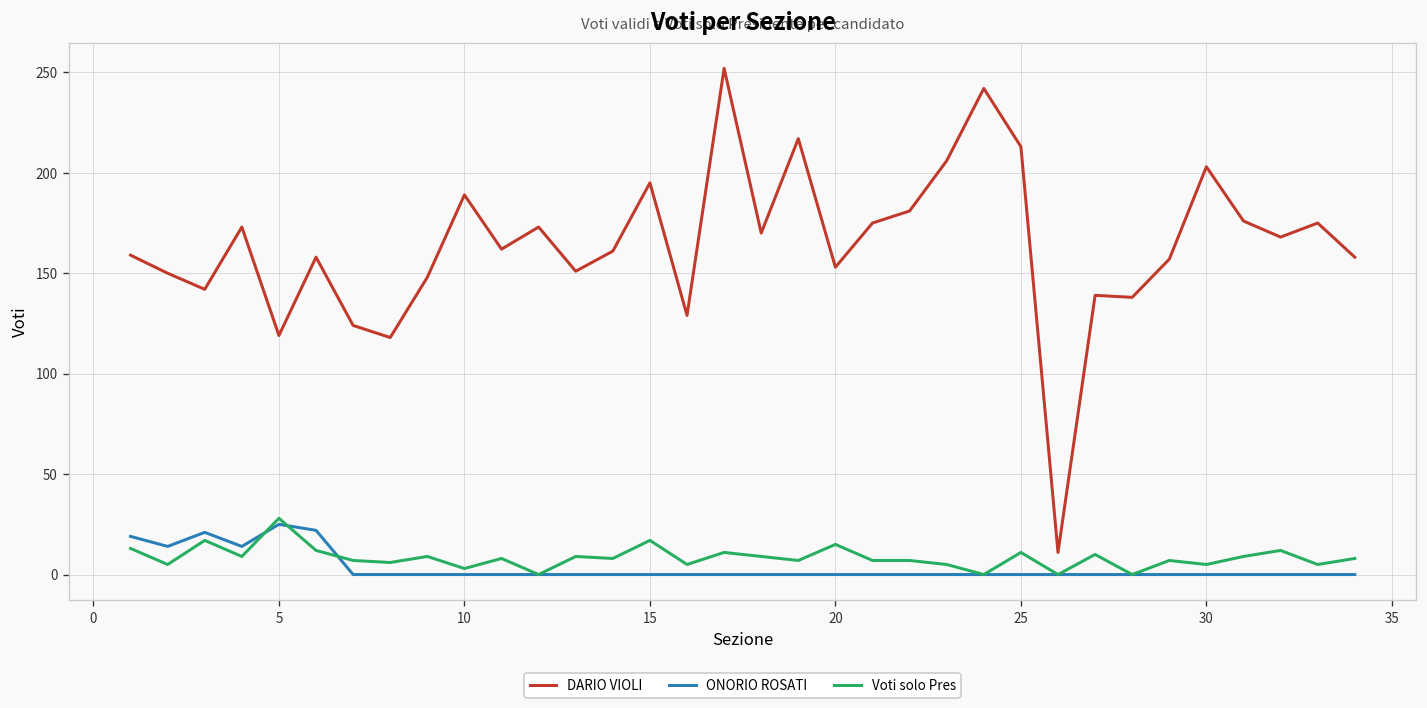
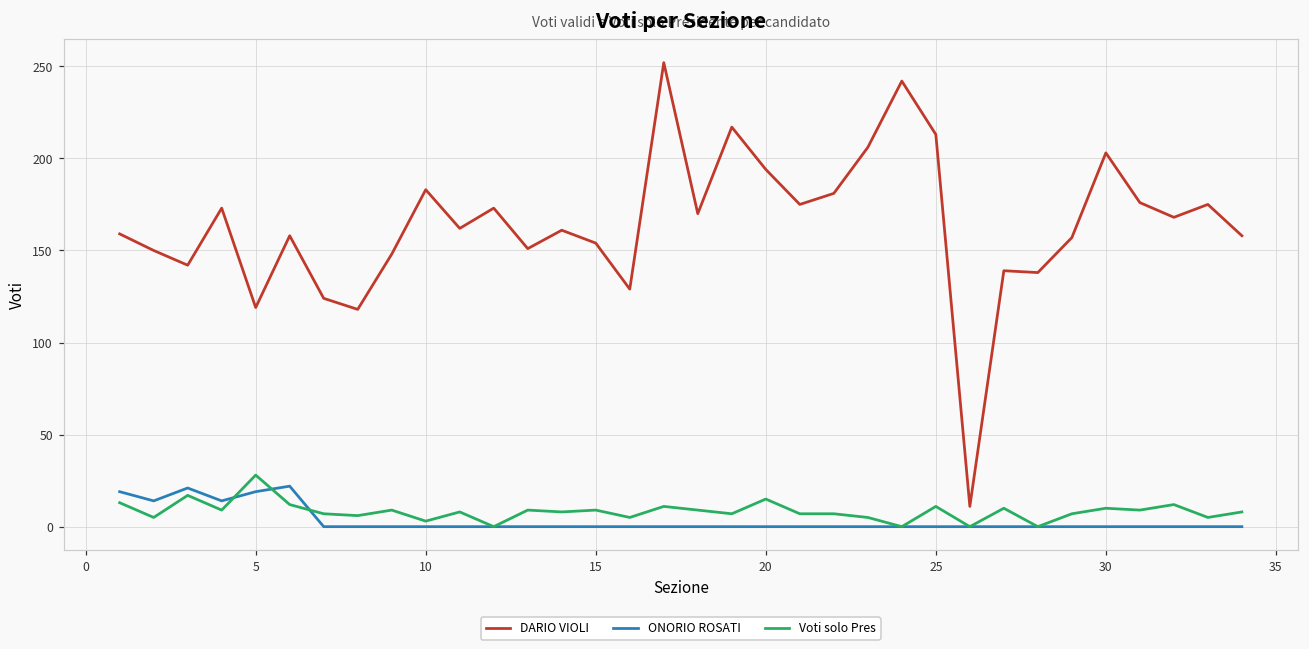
ONORIO ROSATI, 5: 25 -> 19
DARIO VIOLI, 10: 189 -> 183
DARIO VIOLI, 15: 195 -> 154
Voti solo Pres, 15: 17 -> 9
DARIO VIOLI, 20: 153 -> 194
Voti solo Pres, 30: 5 -> 10
